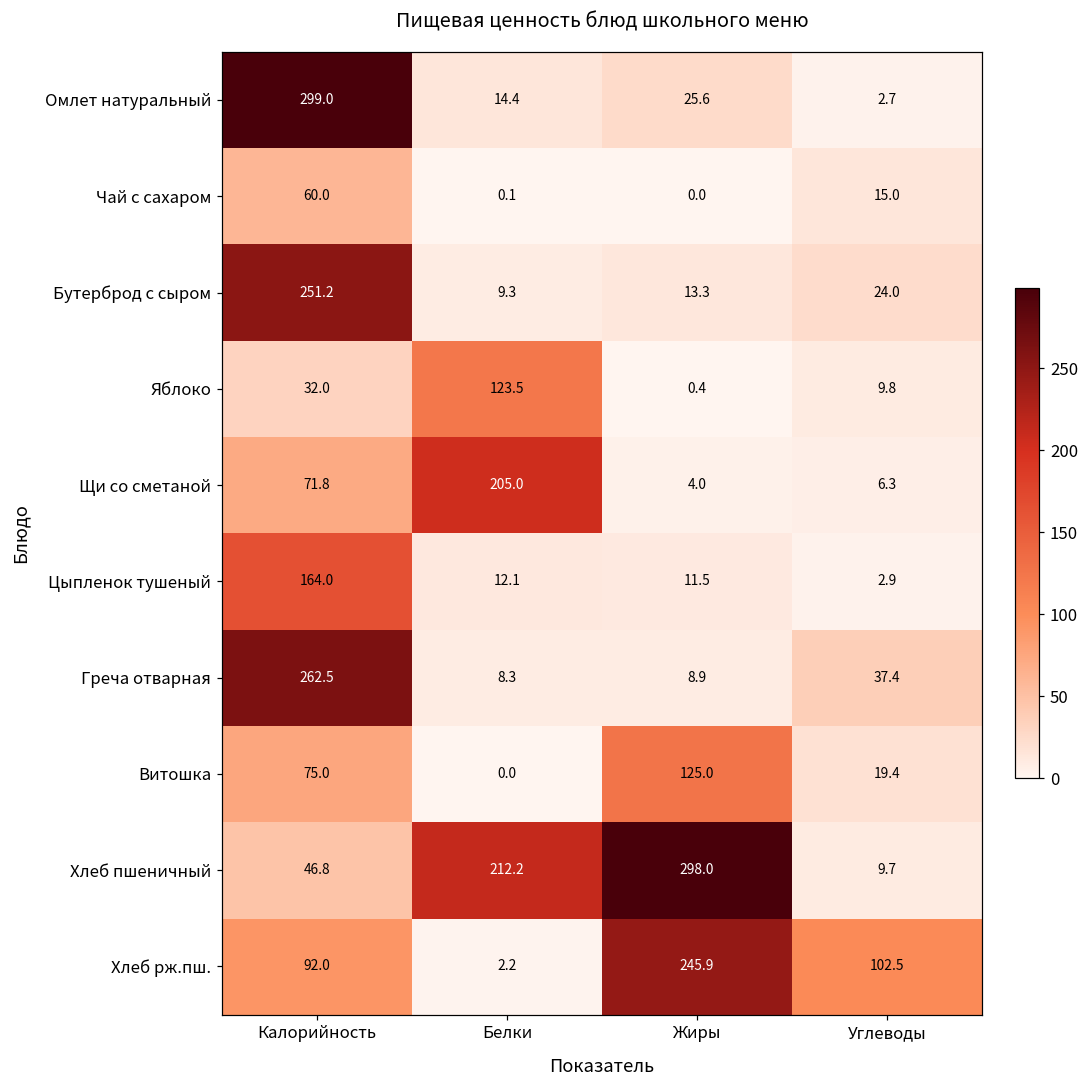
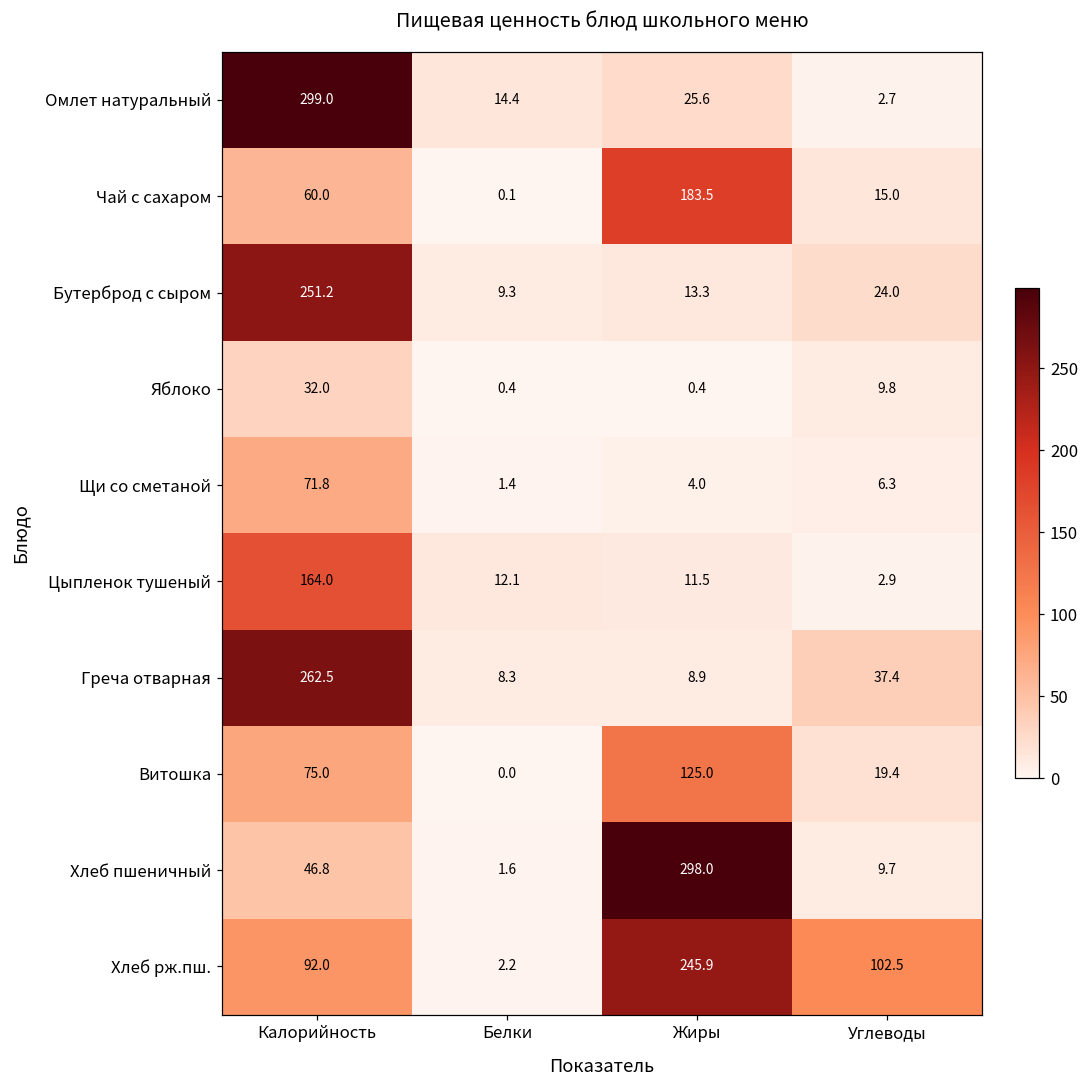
Чай с сахаром, Жиры: 0.0 -> 183.5
Яблоко, Белки: 123.5 -> 0.4
Щи со сметаной, Белки: 205.0 -> 1.4
Хлеб пшеничный, Белки: 212.2 -> 1.6
